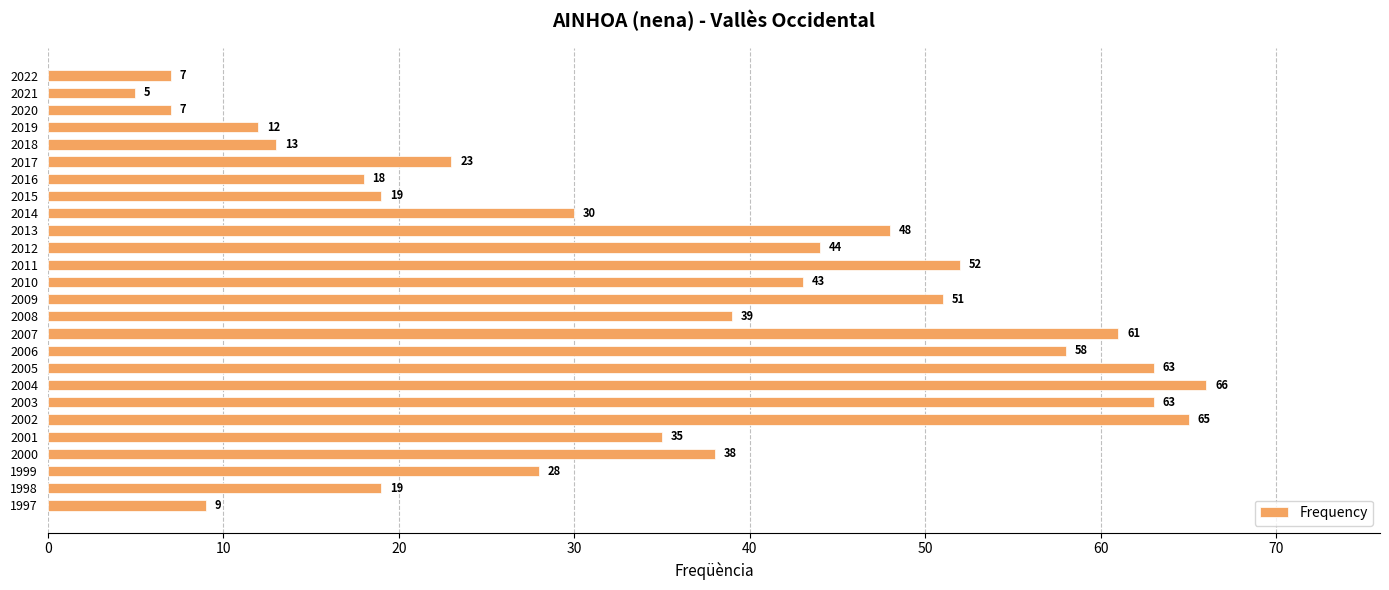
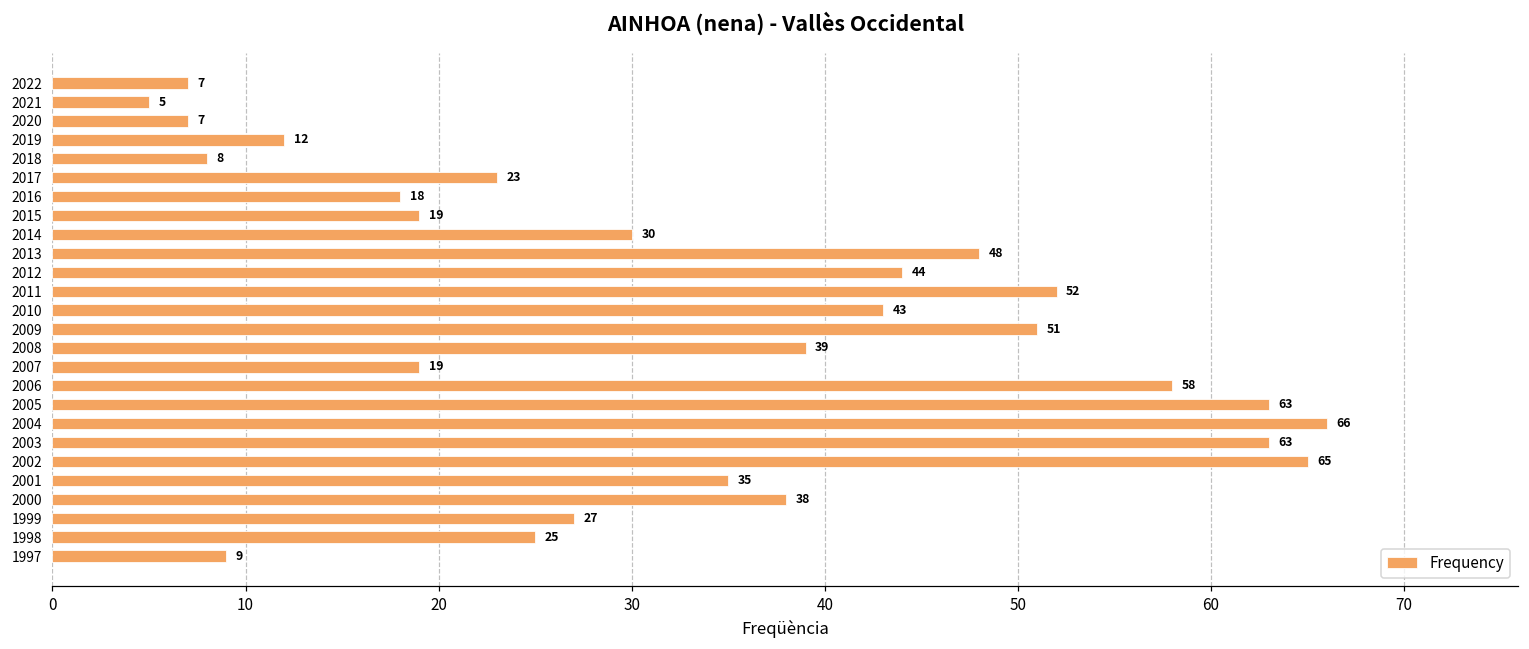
2018: 13 -> 8
2007: 61 -> 19
1999: 28 -> 27
1998: 19 -> 25
